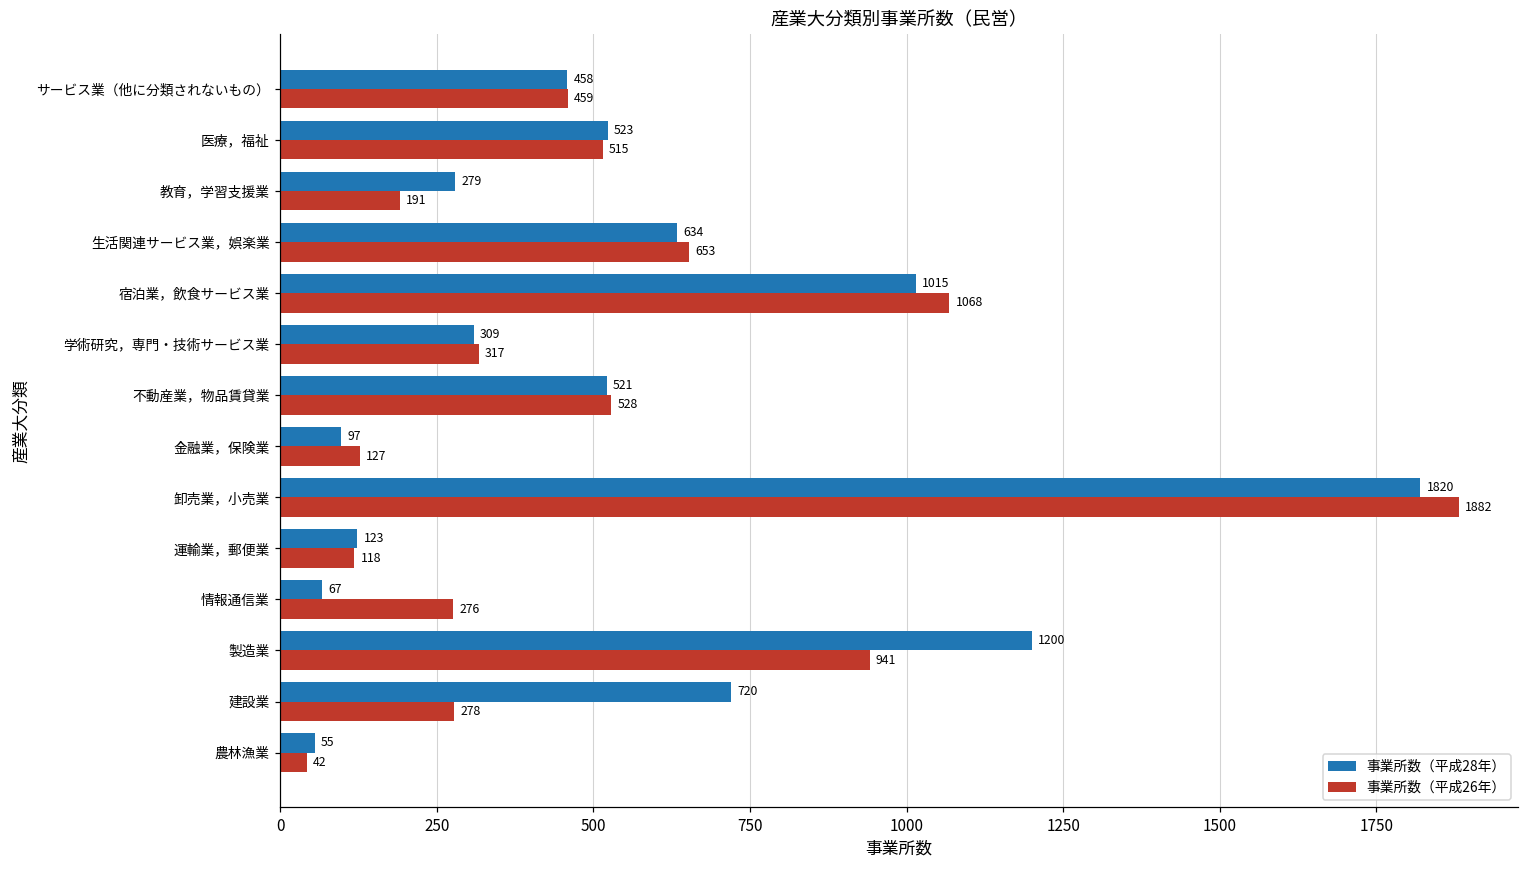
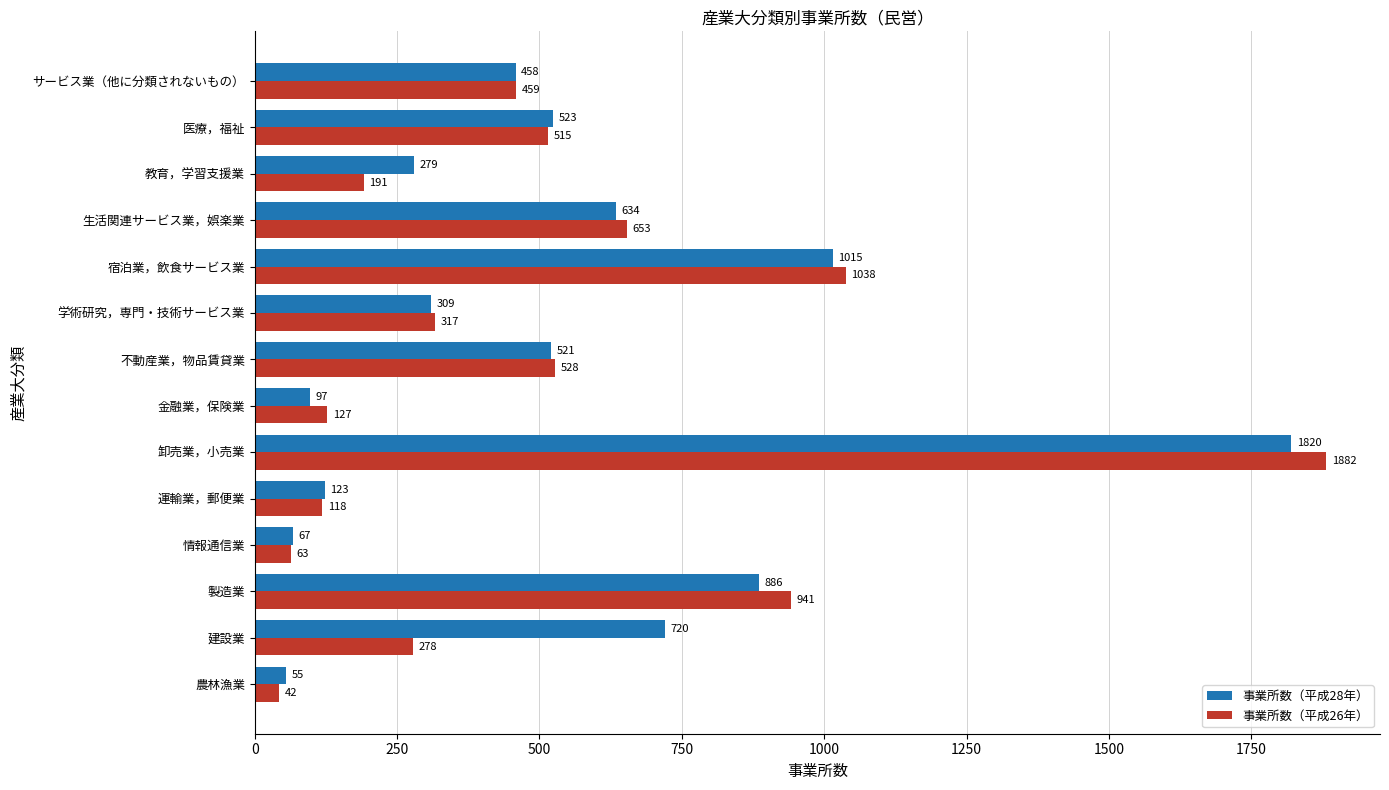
事業所数（平成26年）, 宿泊業，飲食サービス業: 1068 -> 1038
事業所数（平成26年）, 情報通信業: 276 -> 63
事業所数（平成28年）, 製造業: 1200 -> 886
